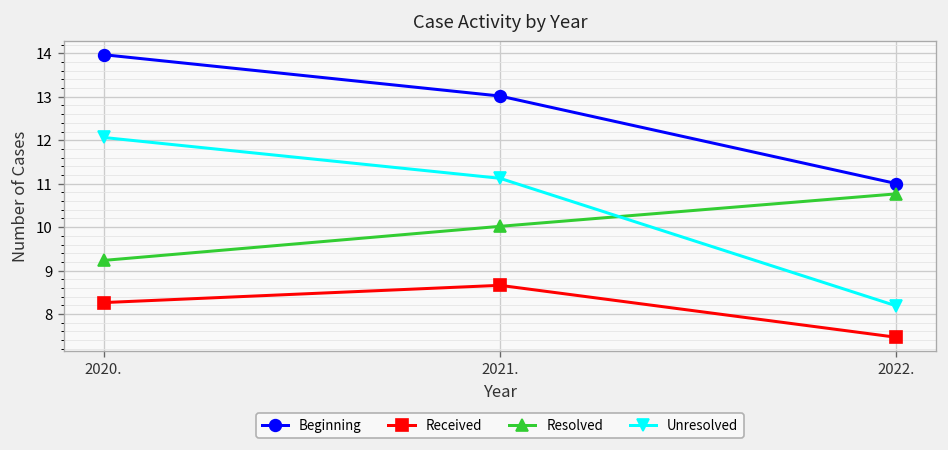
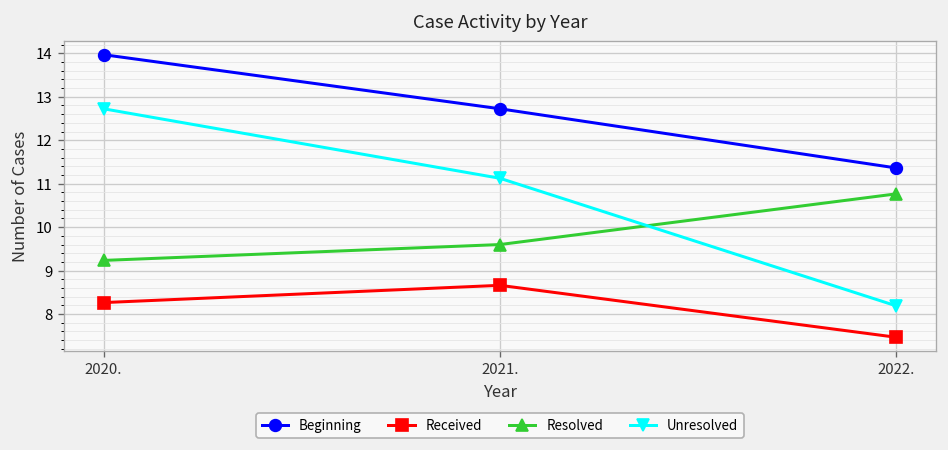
Unresolved, 2020.: 12.1 -> 12.7
Beginning, 2021.: 13.0 -> 12.7
Resolved, 2021.: 10.0 -> 9.6
Beginning, 2022.: 11.0 -> 11.4
